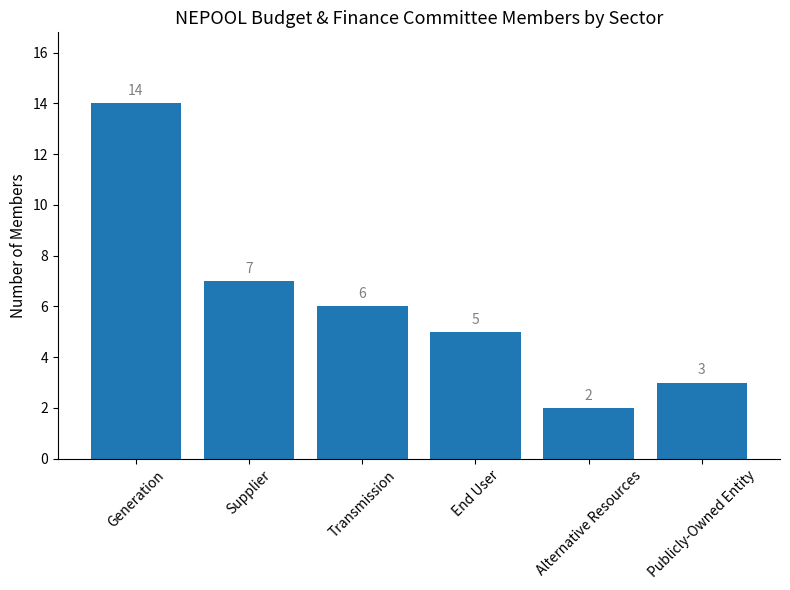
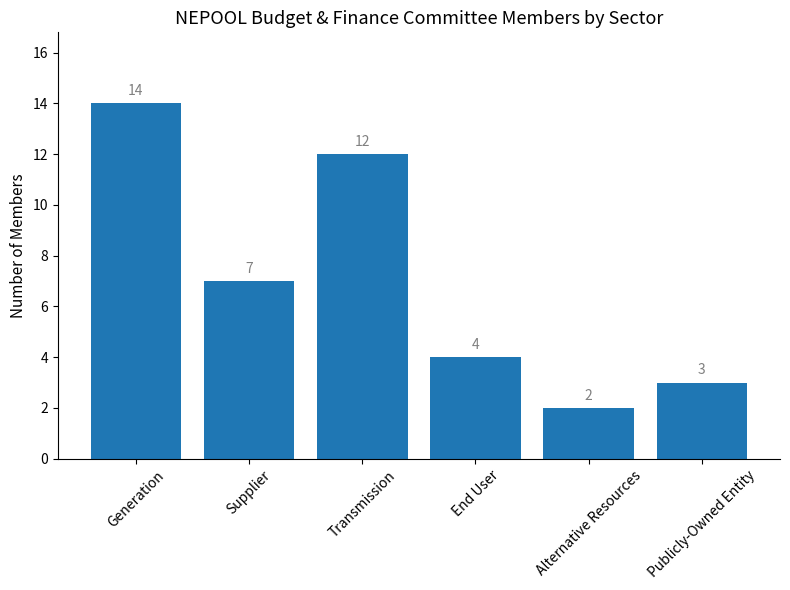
Transmission: 6 -> 12
End User: 5 -> 4
